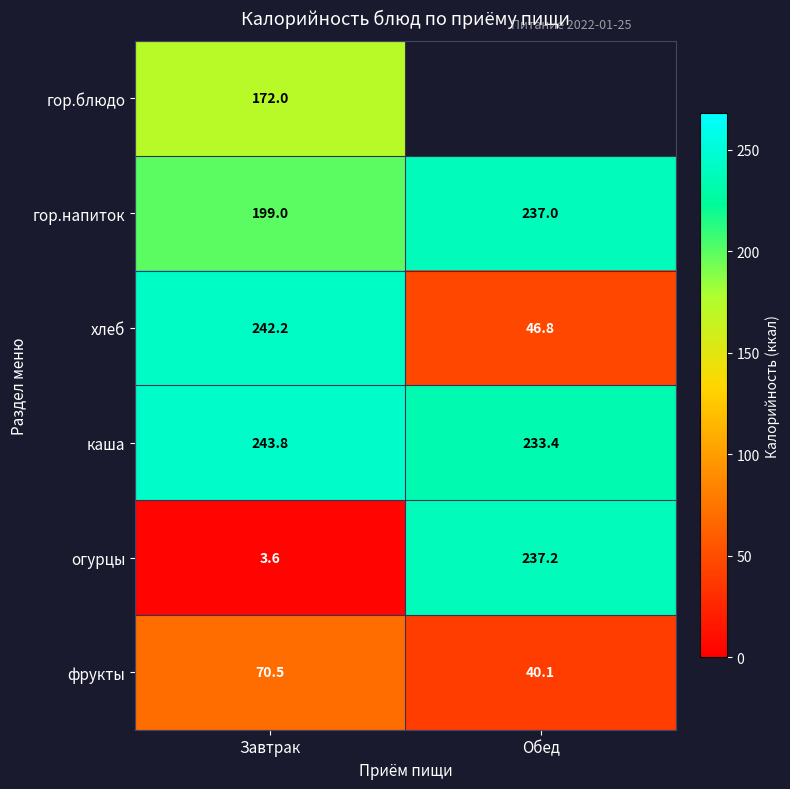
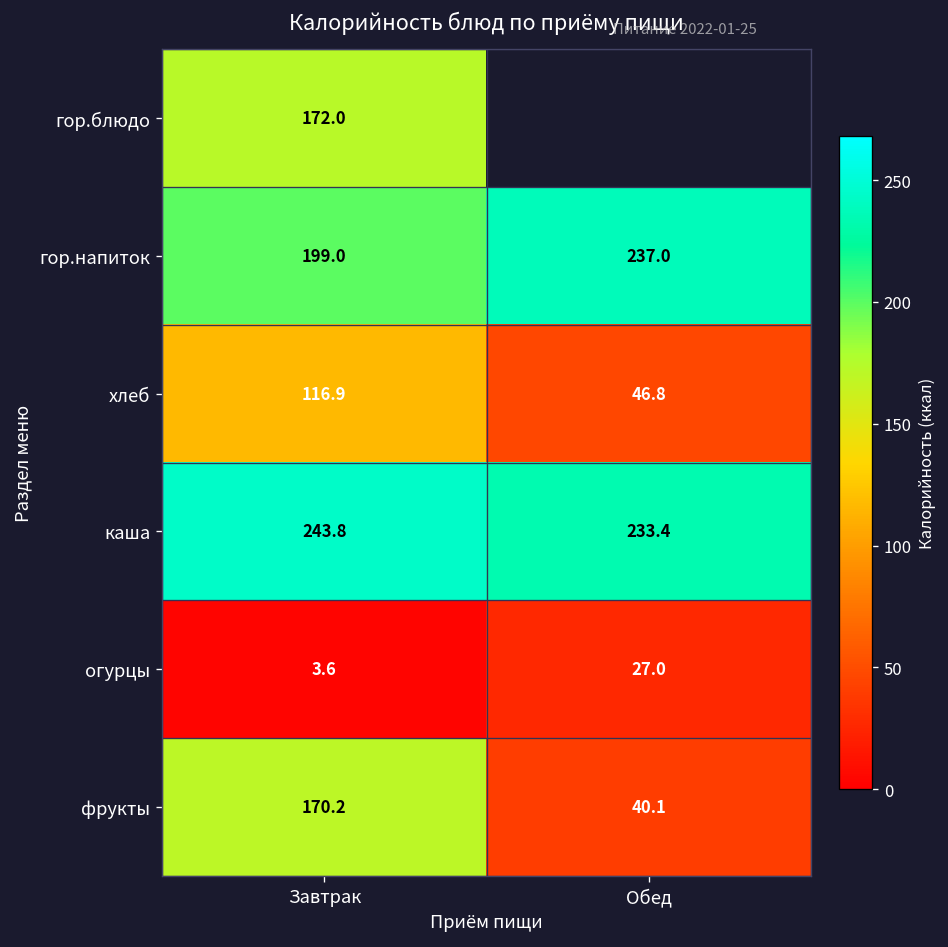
хлеб, Завтрак: 242.2 -> 116.9
огурцы, Обед: 237.2 -> 27.0
фрукты, Завтрак: 70.5 -> 170.2
